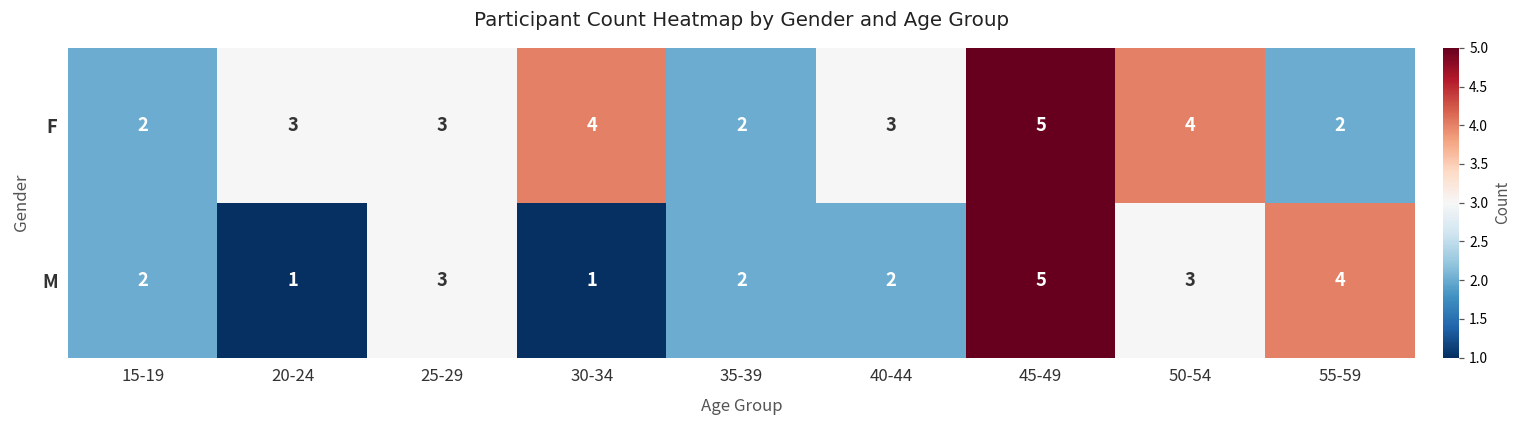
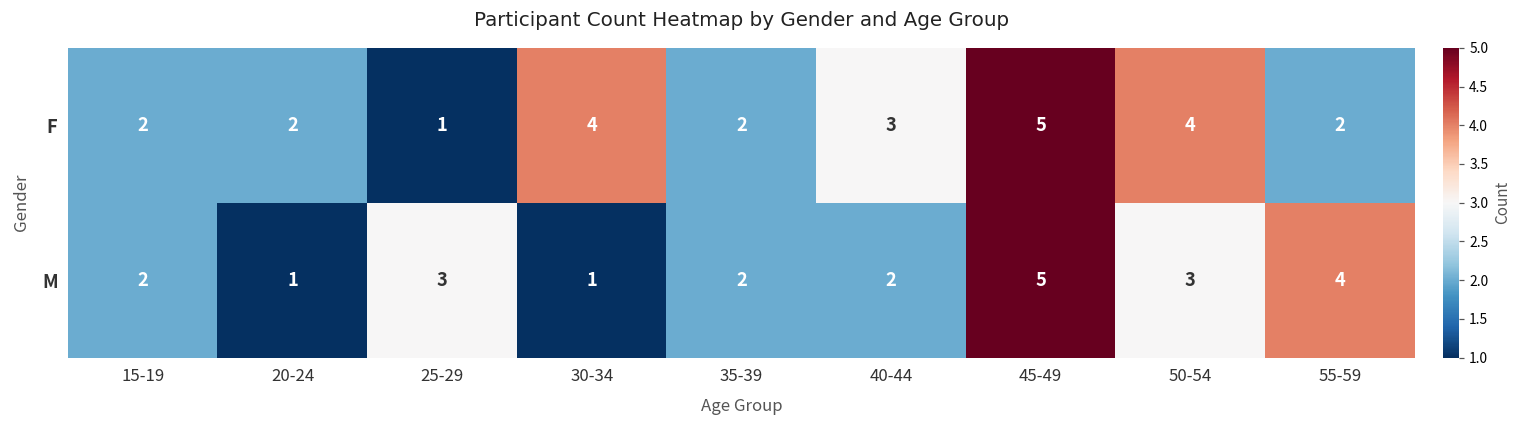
F, 20-24: 3 -> 2
F, 25-29: 3 -> 1
